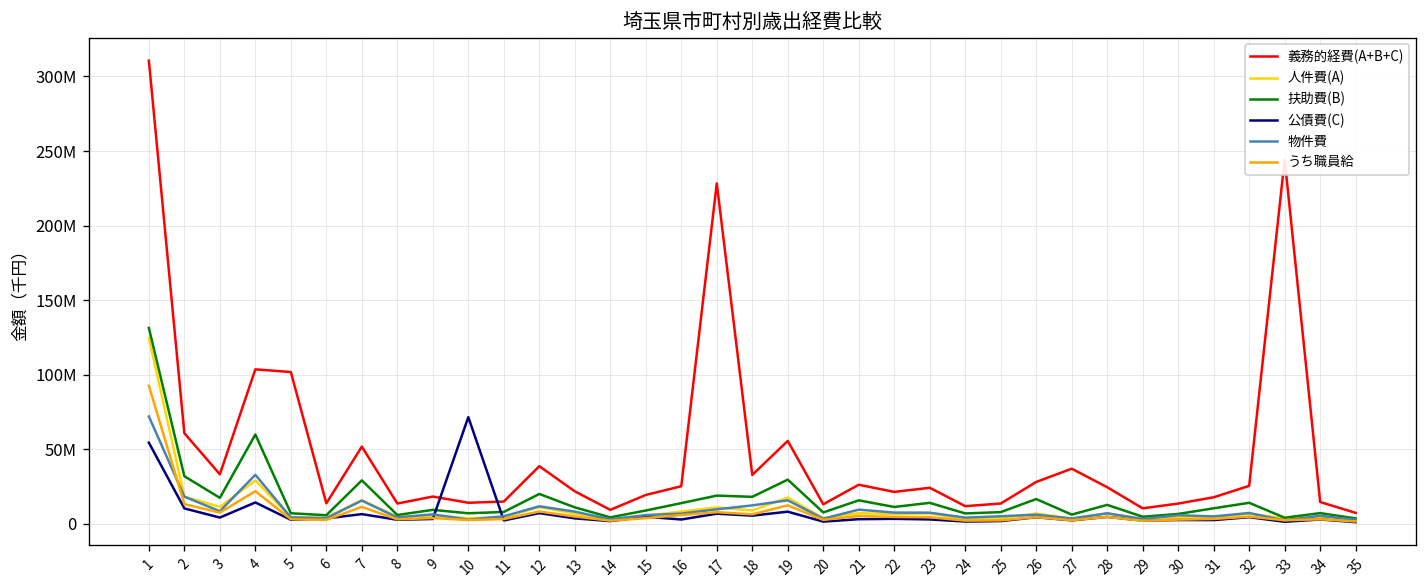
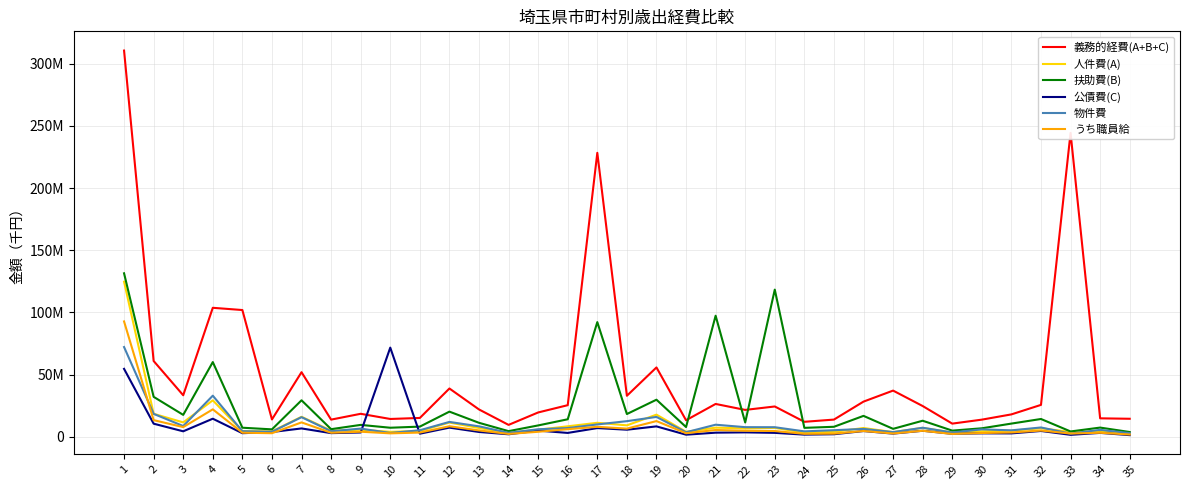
扶助費(B), 17: 19000000 -> 92000000
扶助費(B), 21: 16000000 -> 97000000
扶助費(B), 23: 14000000 -> 118000000
義務的経費(A+B+C), 35: 7000000 -> 14000000
